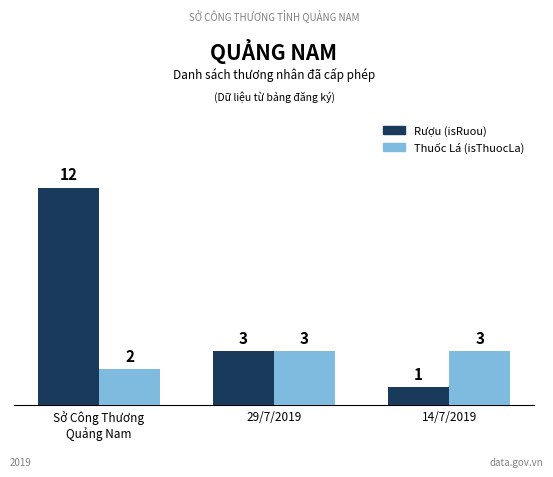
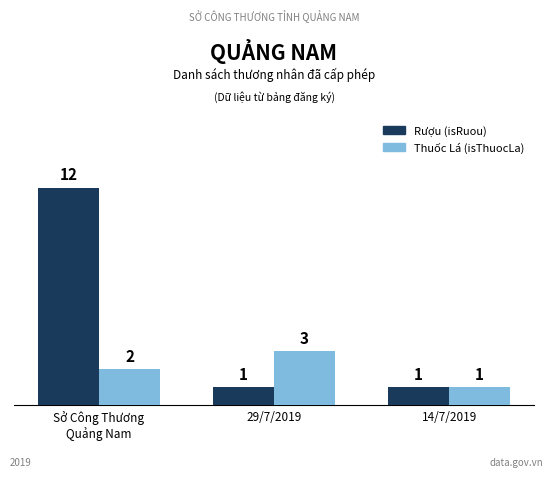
Rượu (isRuou), 29/7/2019: 3 -> 1
Thuốc Lá (isThuocLa), 14/7/2019: 3 -> 1
